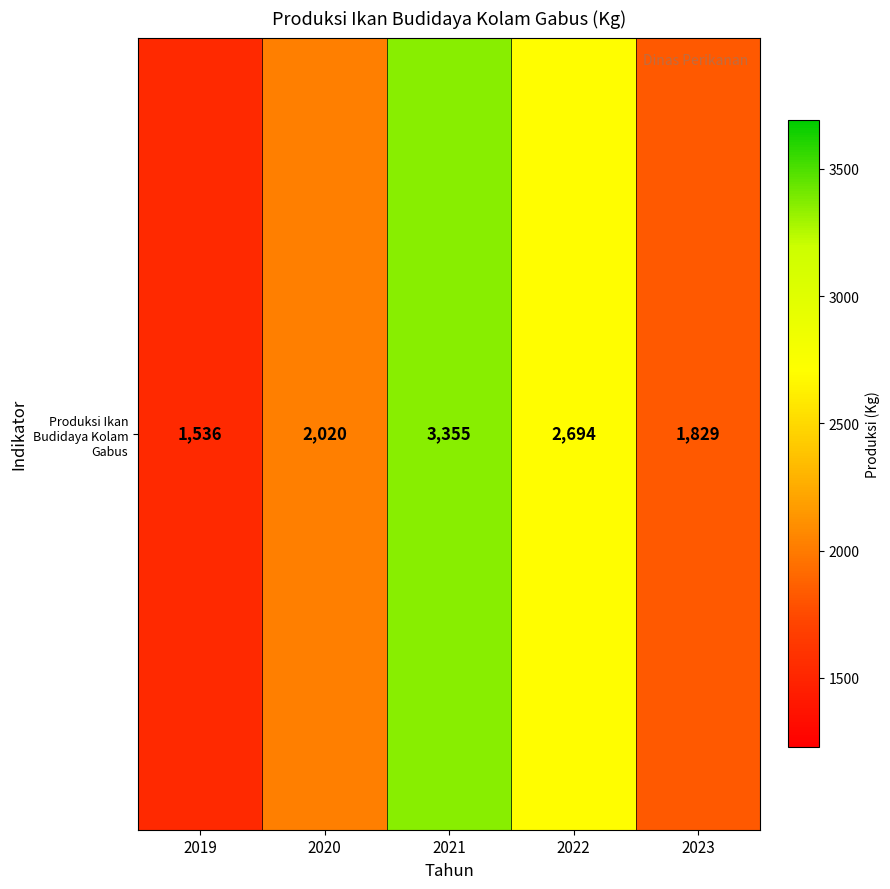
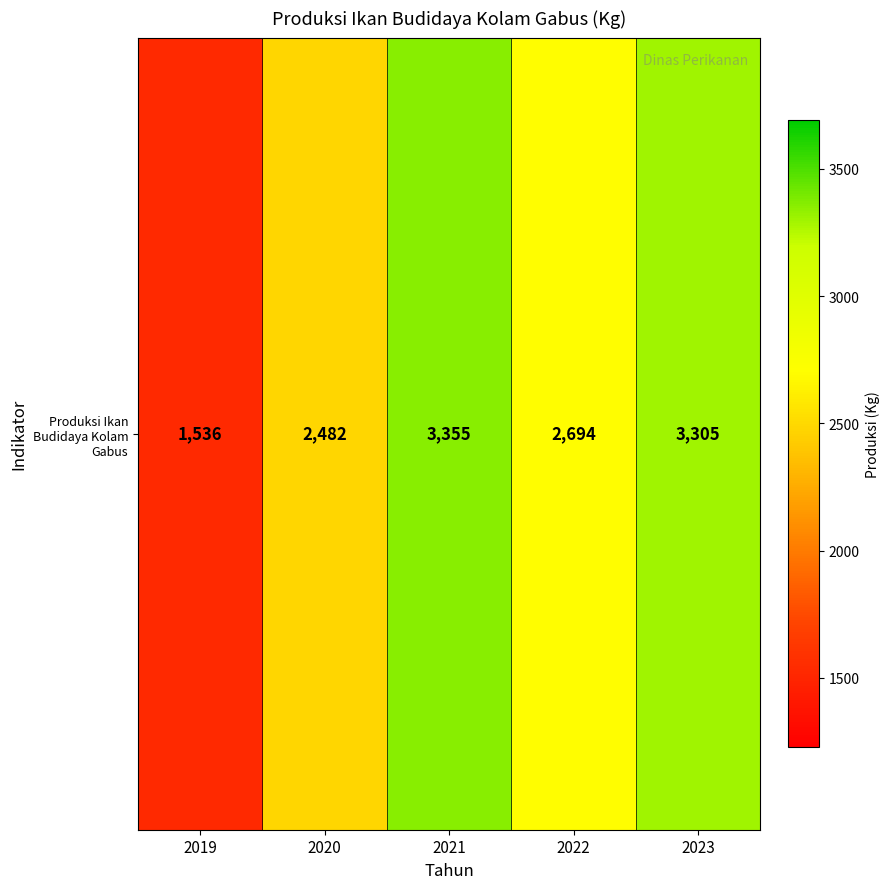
Produksi Ikan Budidaya Kolam Gabus, 2020: 2,020 -> 2,482
Produksi Ikan Budidaya Kolam Gabus, 2023: 1,829 -> 3,305
